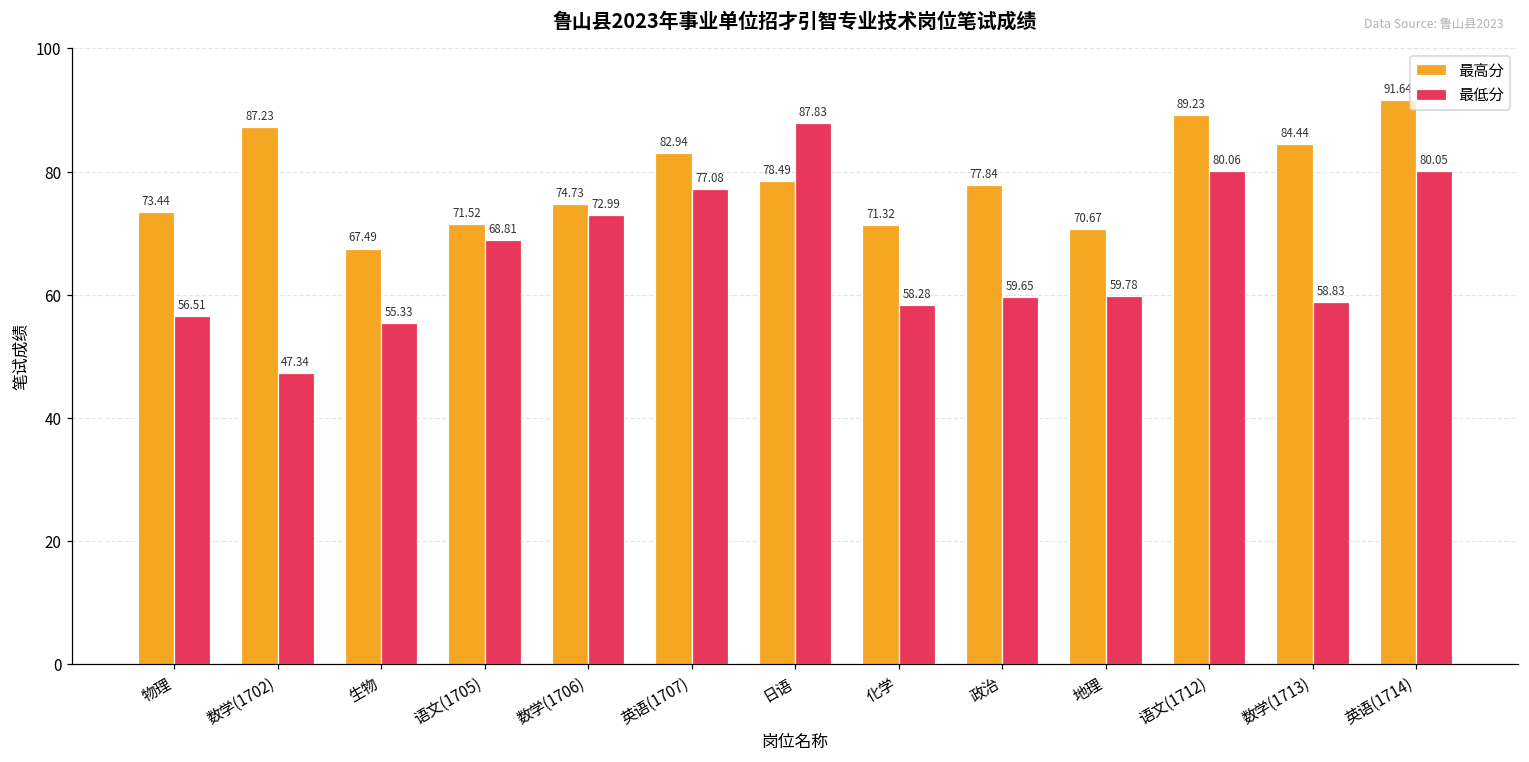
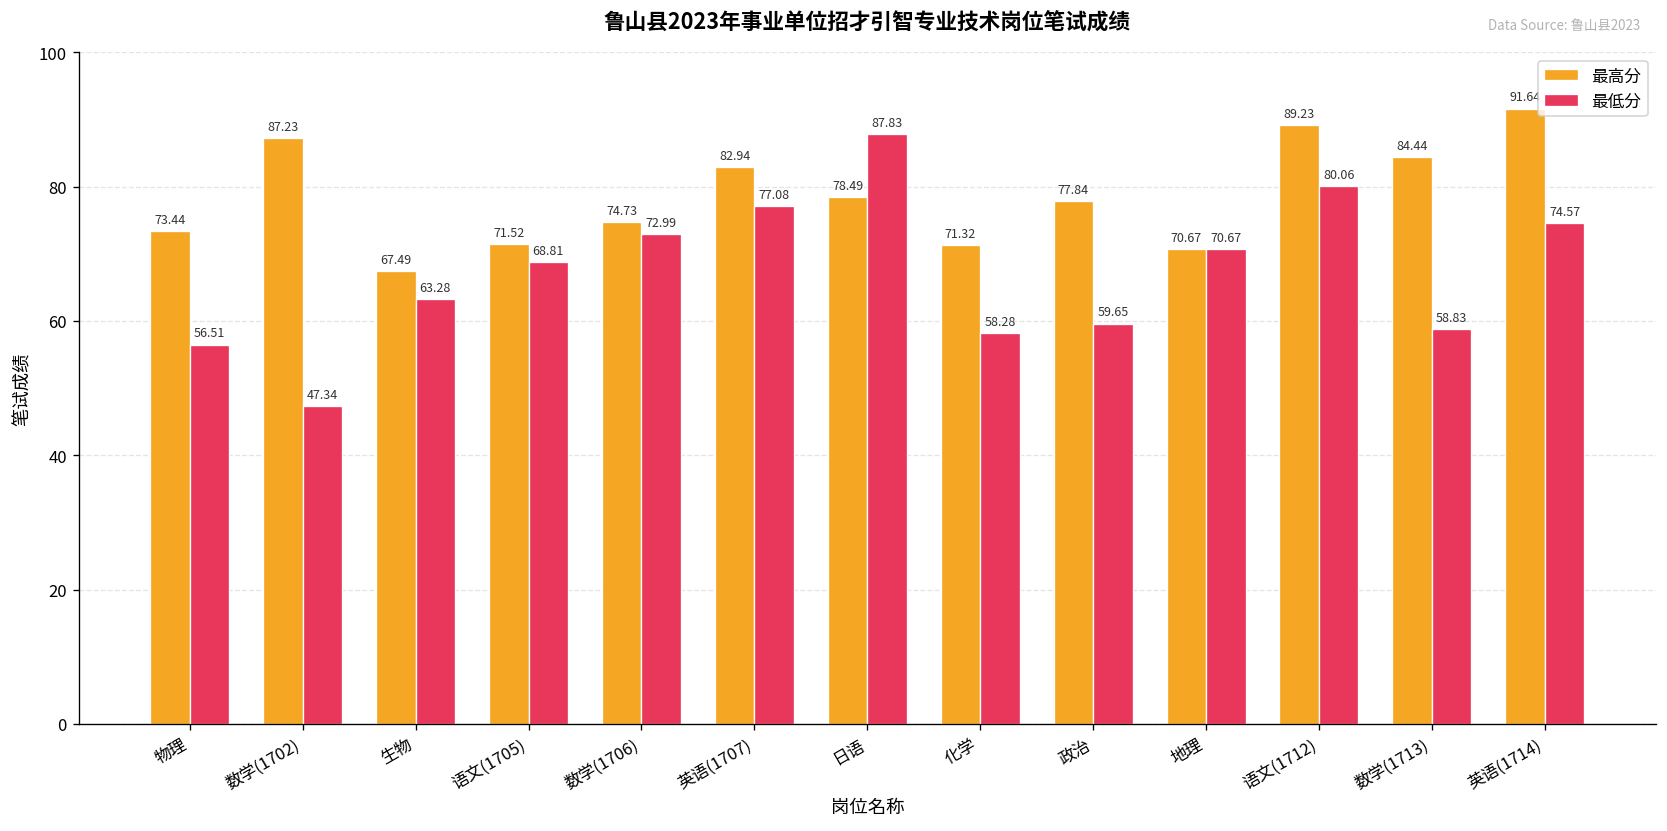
最低分, 生物: 55.33 -> 63.28
最低分, 地理: 59.78 -> 70.67
最低分, 英语(1714): 80.05 -> 74.57
